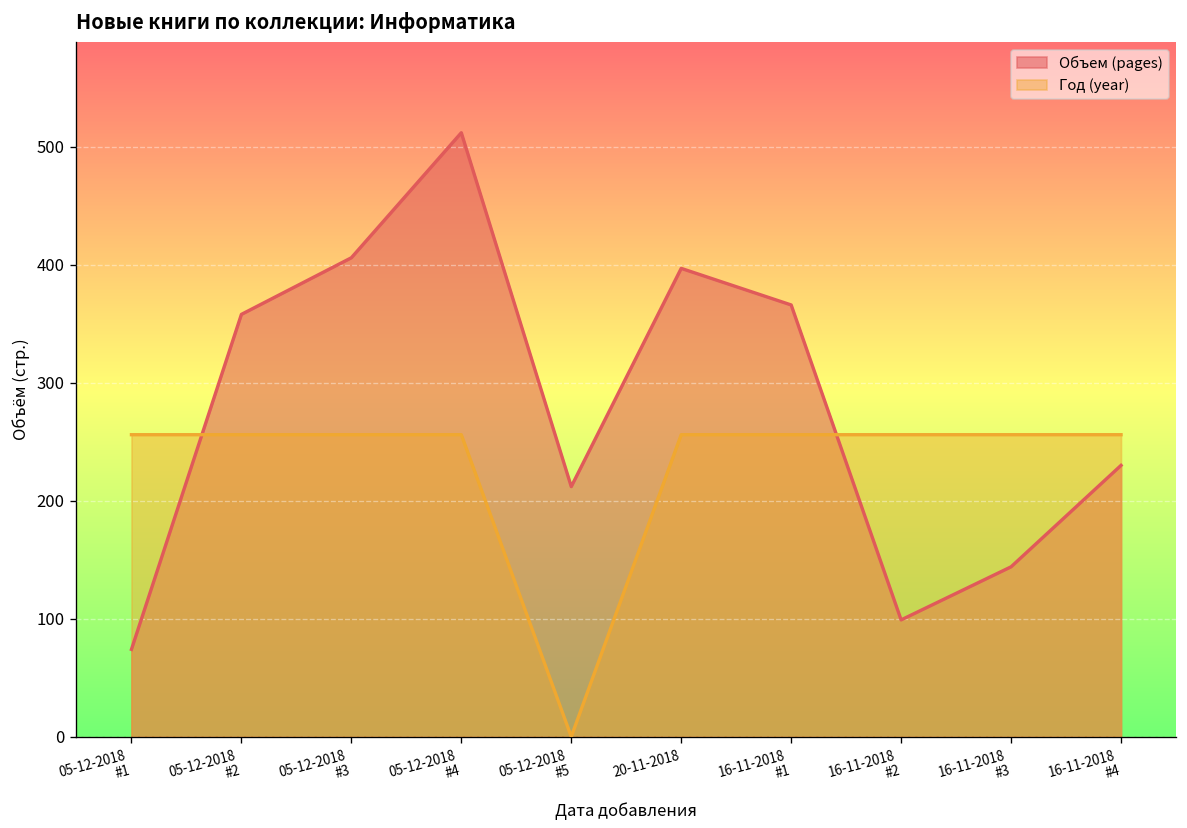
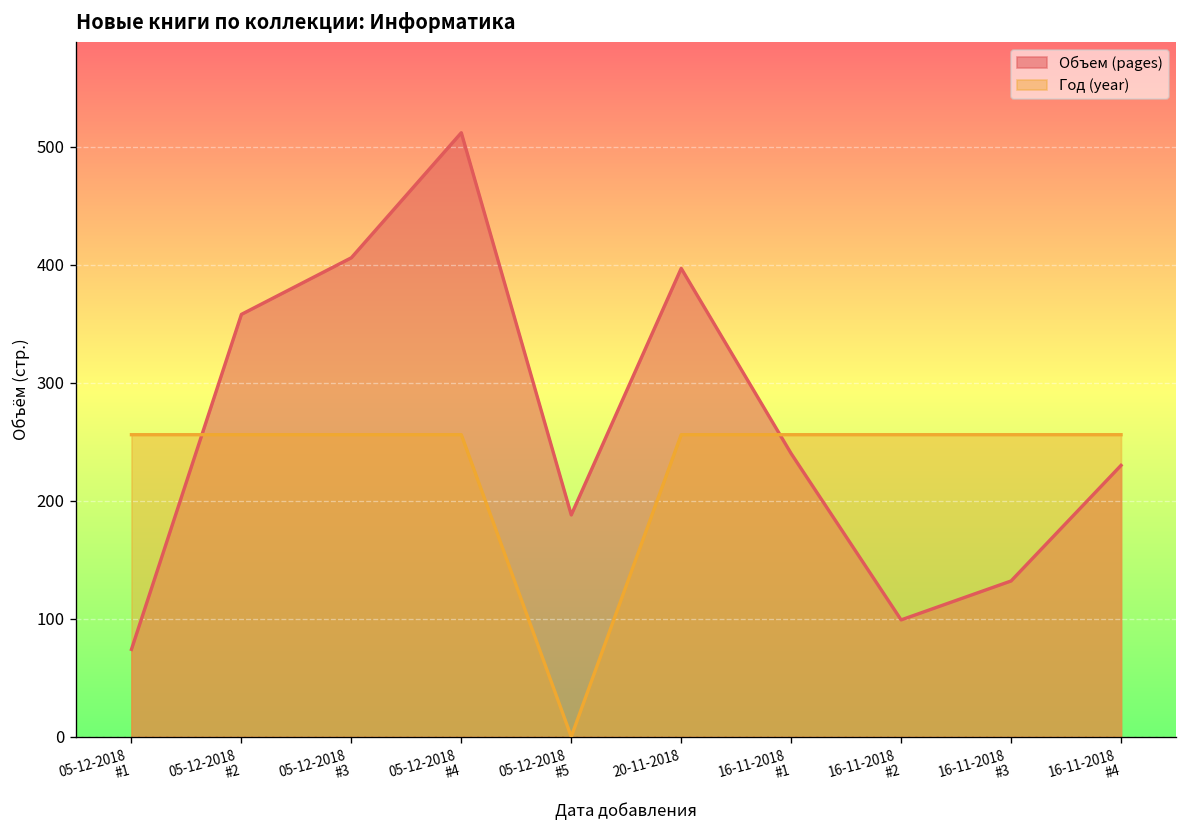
Объем (pages), 05-12-2018 #5: 210 -> 190
Объем (pages), 16-11-2018 #1: 370 -> 240
Объем (pages), 16-11-2018 #3: 140 -> 130
